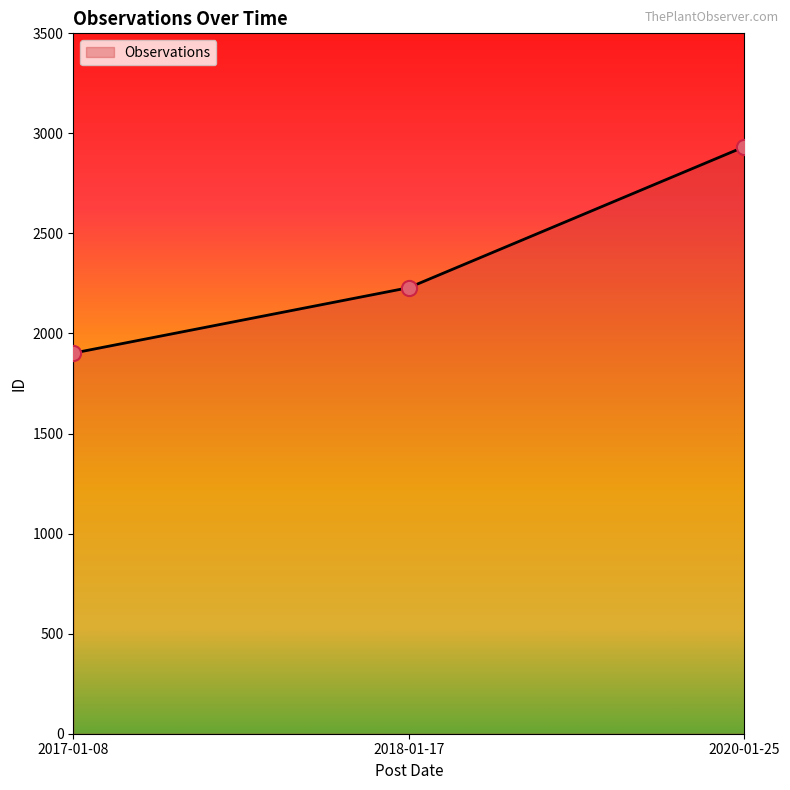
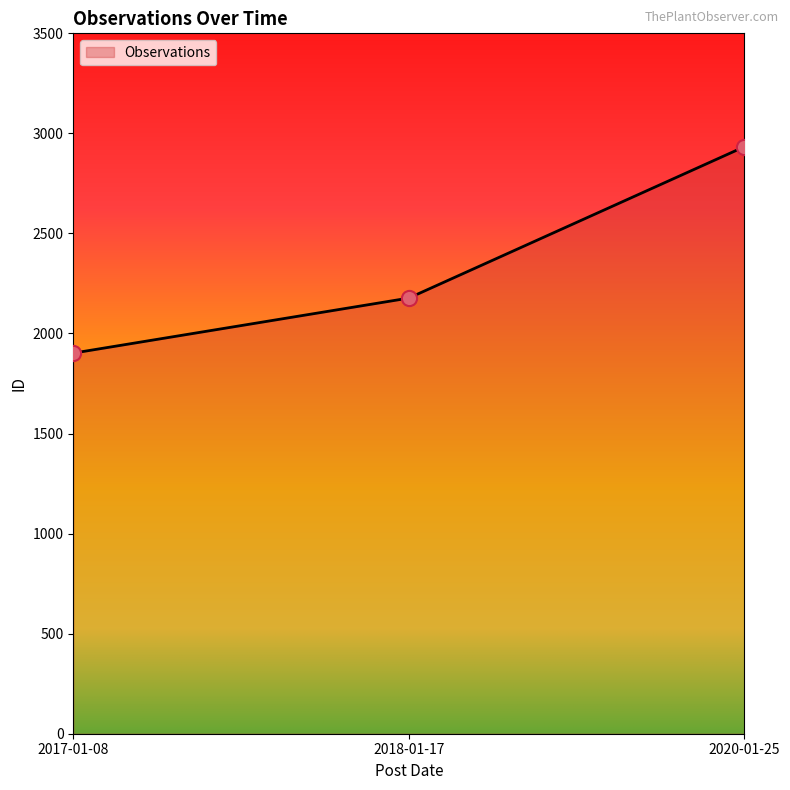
2018-01-17: 2230 -> 2180
